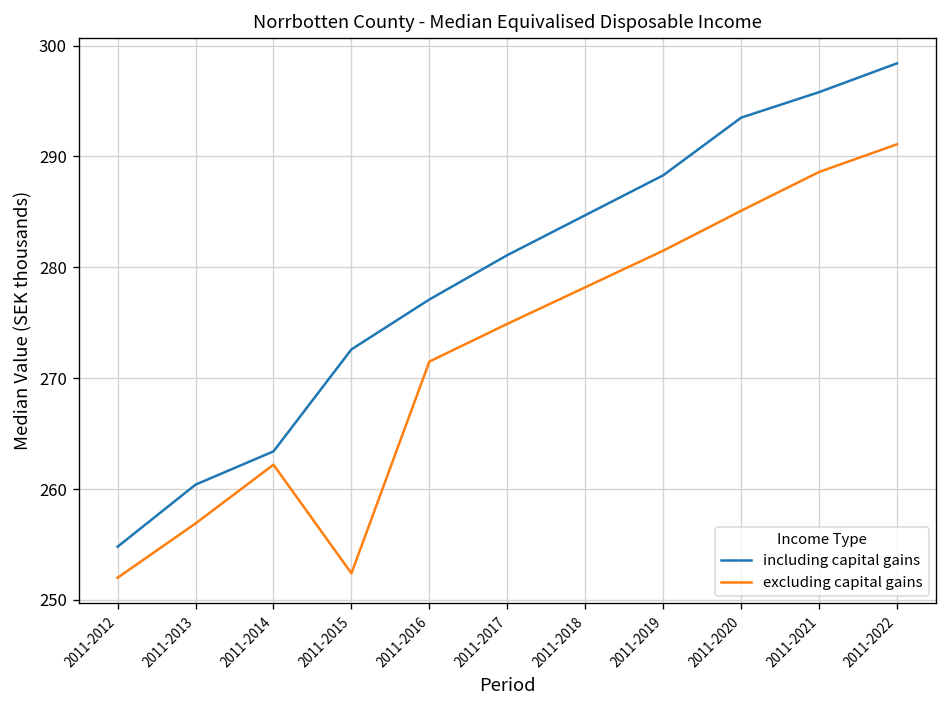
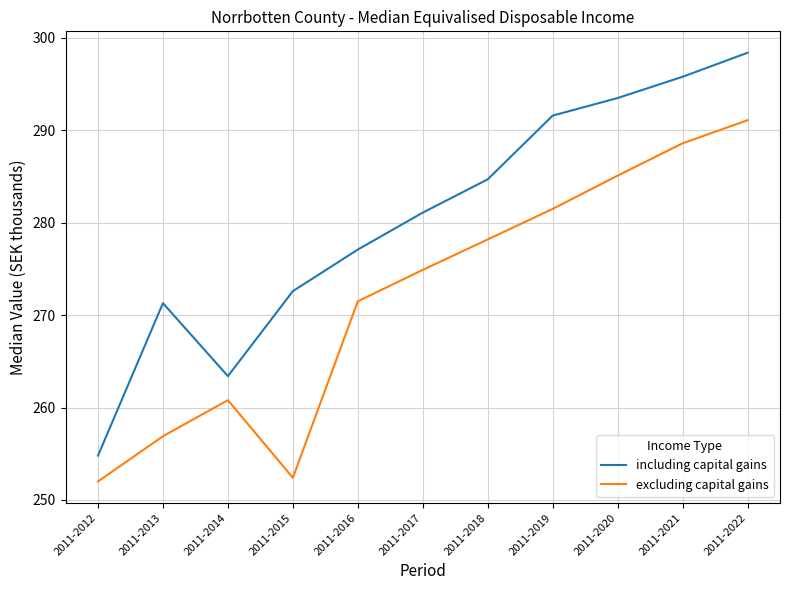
including capital gains, 2011-2013: 260 -> 271
excluding capital gains, 2011-2014: 262 -> 261
including capital gains, 2011-2019: 288 -> 292
